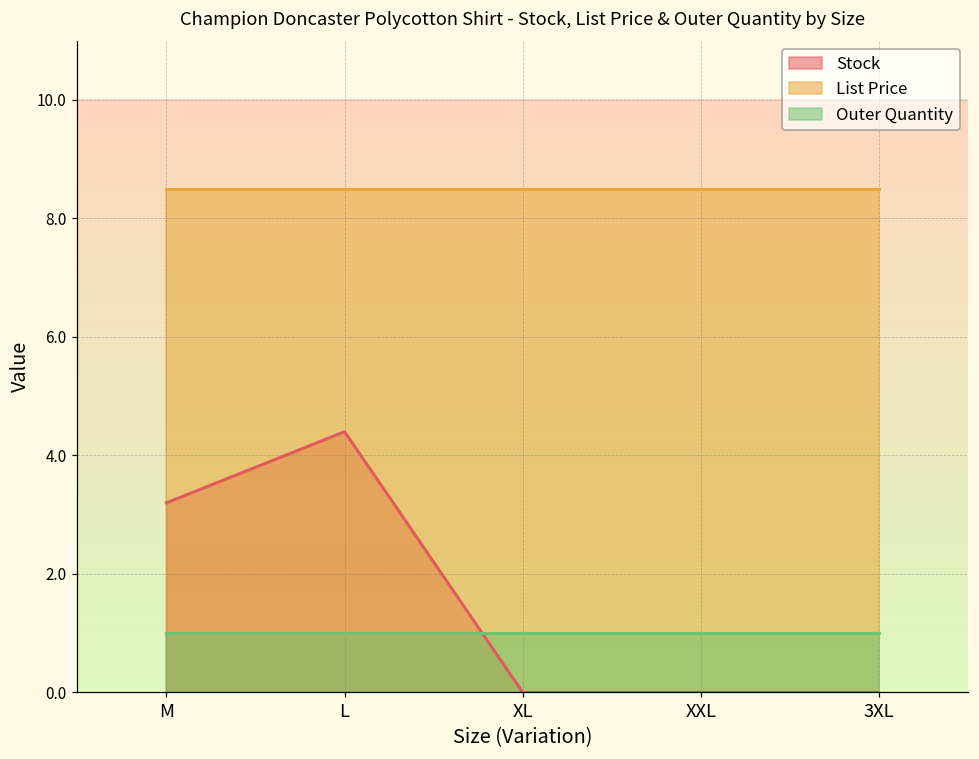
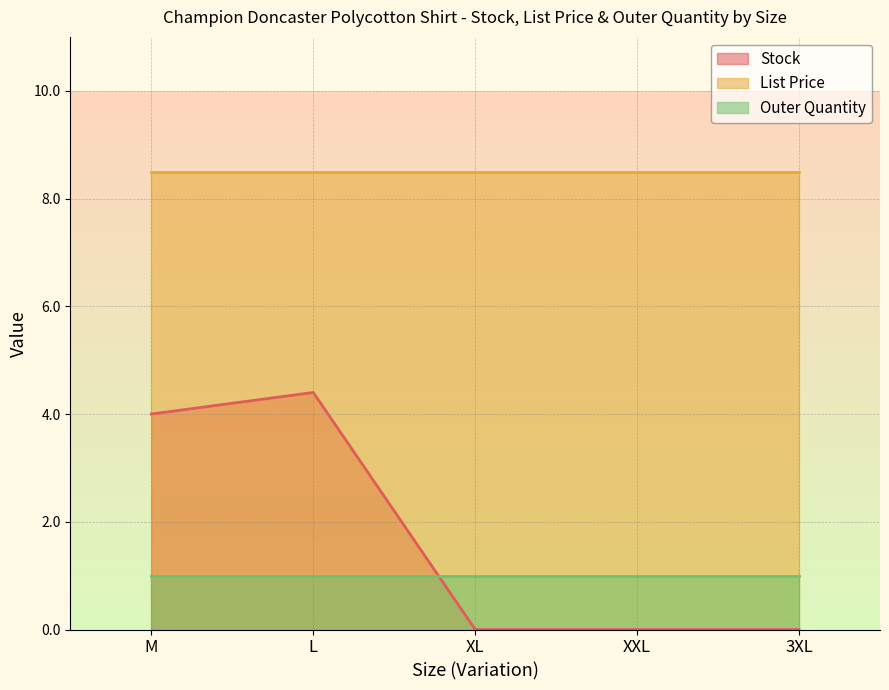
Stock, M: 3.2 -> 4.0
